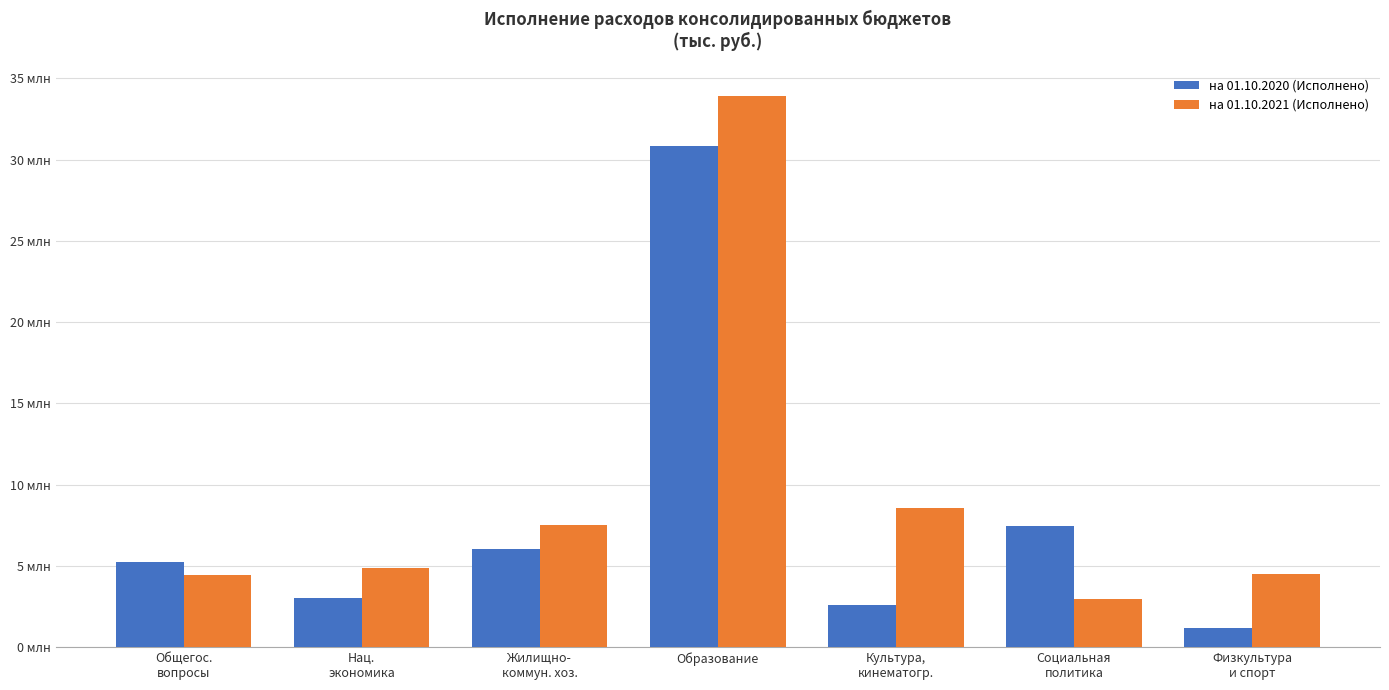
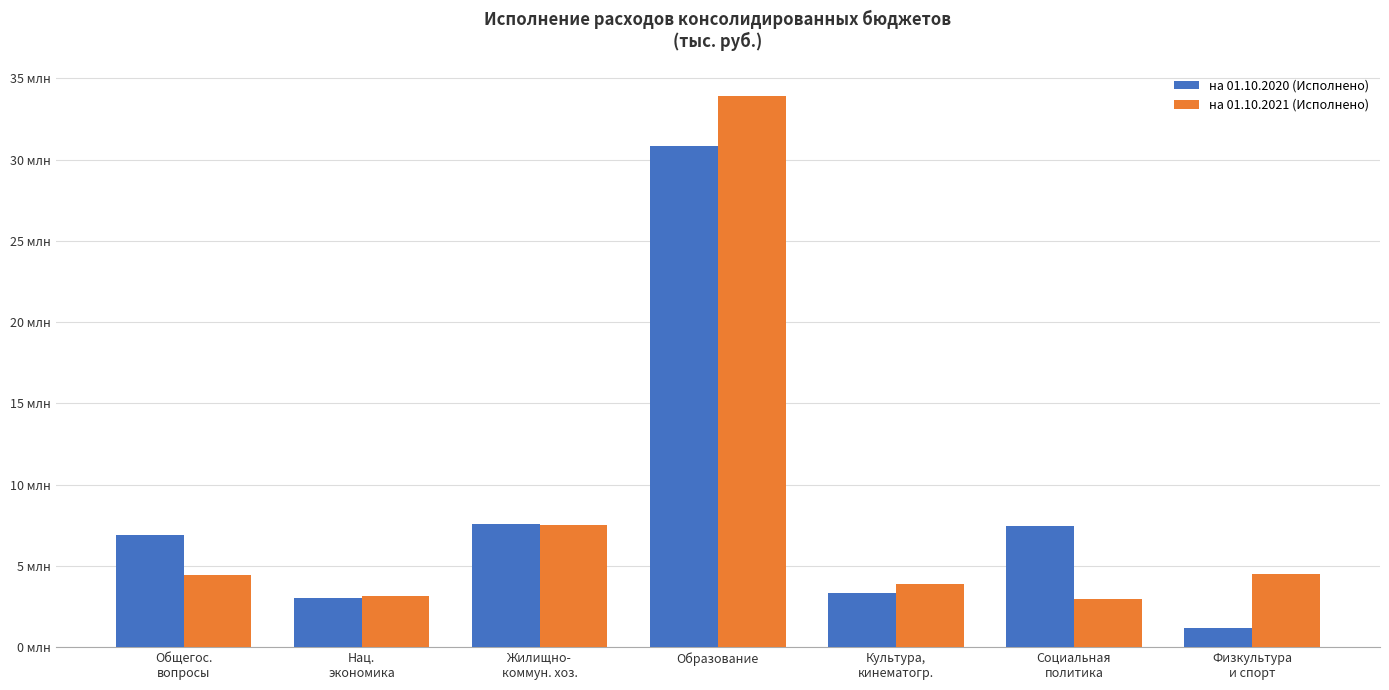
на 01.10.2020 (Исполнено), Общегос. вопросы: 5.2 млн -> 6.9 млн
на 01.10.2021 (Исполнено), Нац. экономика: 4.9 млн -> 3.2 млн
на 01.10.2020 (Исполнено), Жилищно- коммун. хоз.: 6.0 млн -> 7.6 млн
на 01.10.2020 (Исполнено), Культура, кинематогр.: 2.6 млн -> 3.3 млн
на 01.10.2021 (Исполнено), Культура, кинематогр.: 8.6 млн -> 3.9 млн
